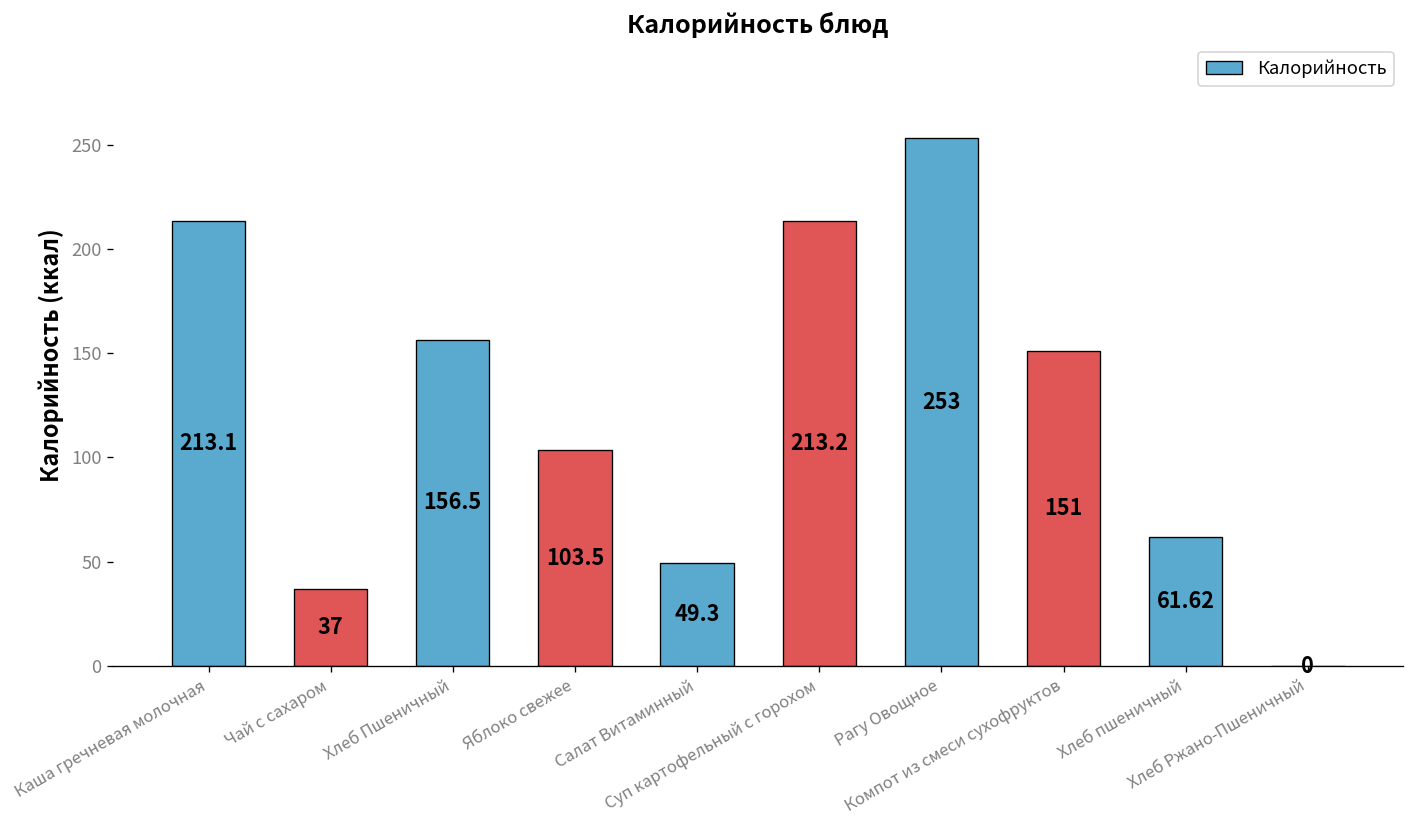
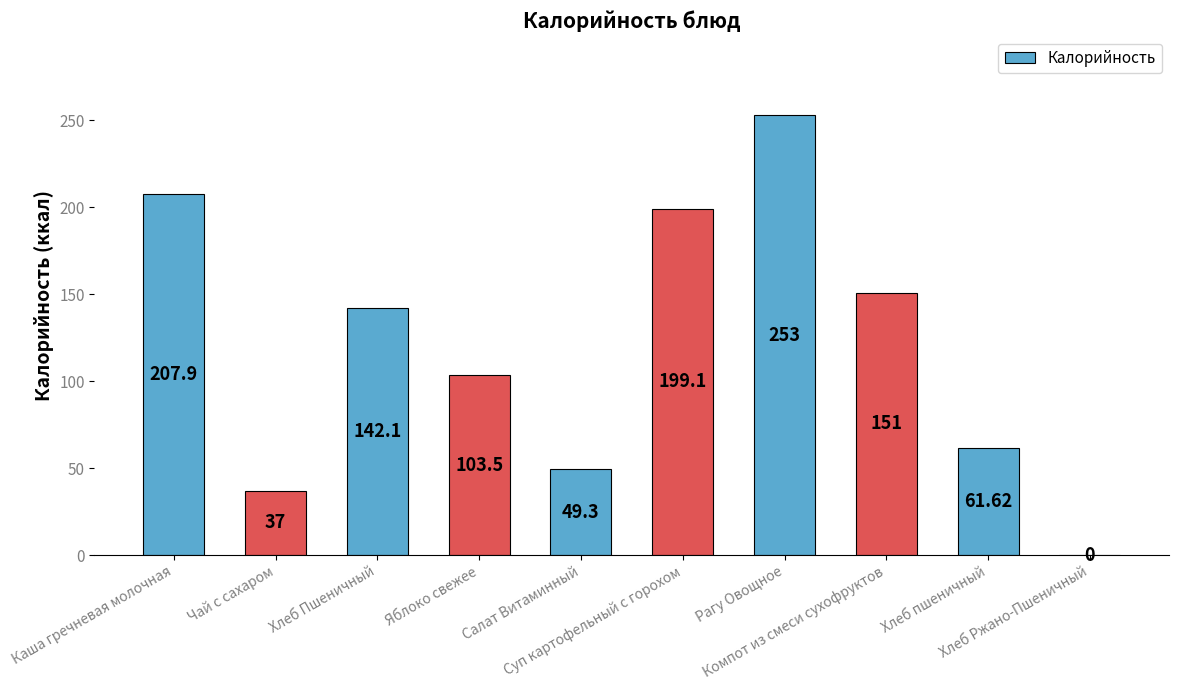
Каша гречневая молочная: 213.1 -> 207.9
Хлеб Пшеничный: 156.5 -> 142.1
Суп картофельный с горохом: 213.2 -> 199.1
